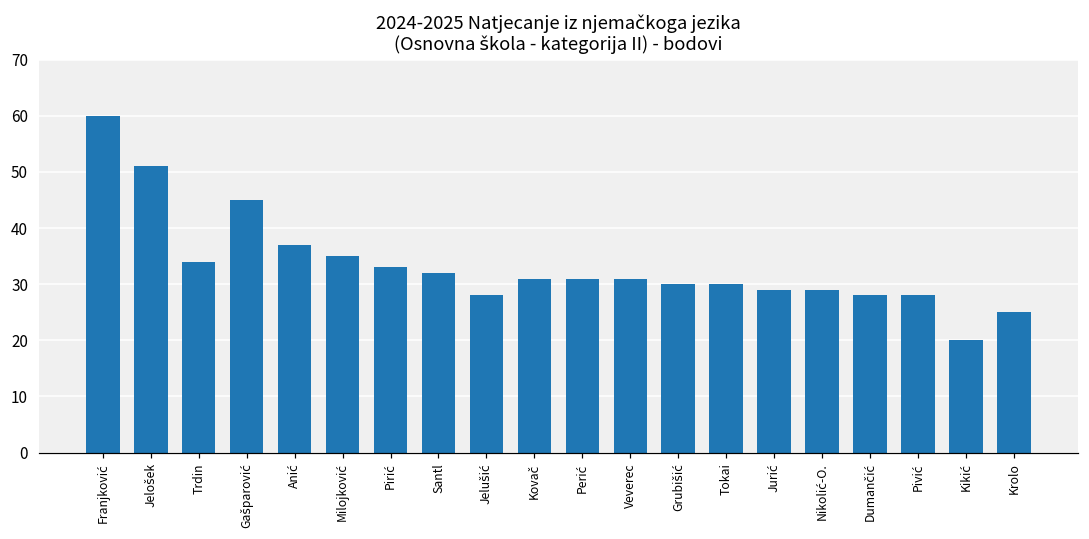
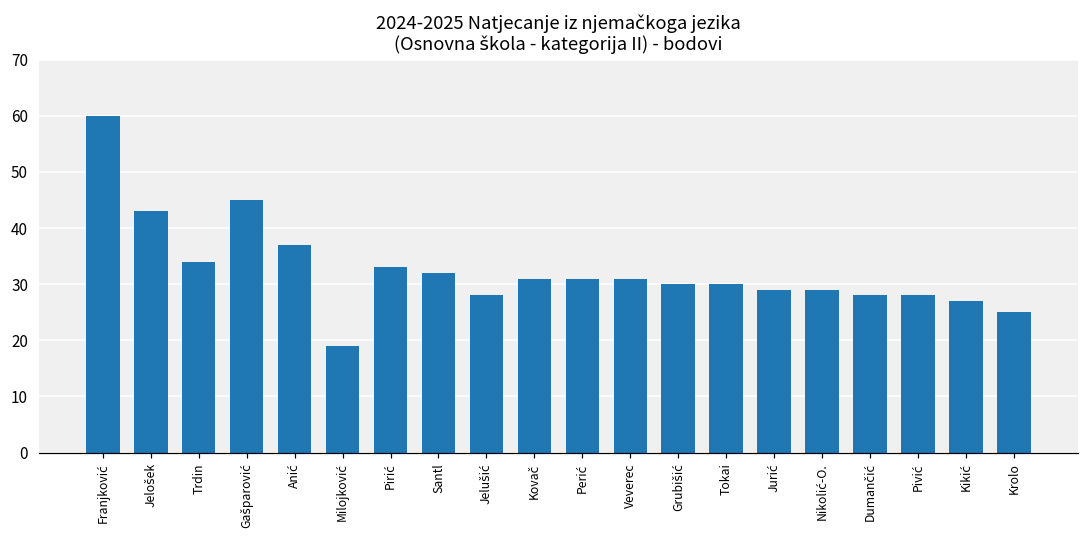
Jelošek: 51 -> 43
Milojković: 35 -> 19
Kikić: 20 -> 27
